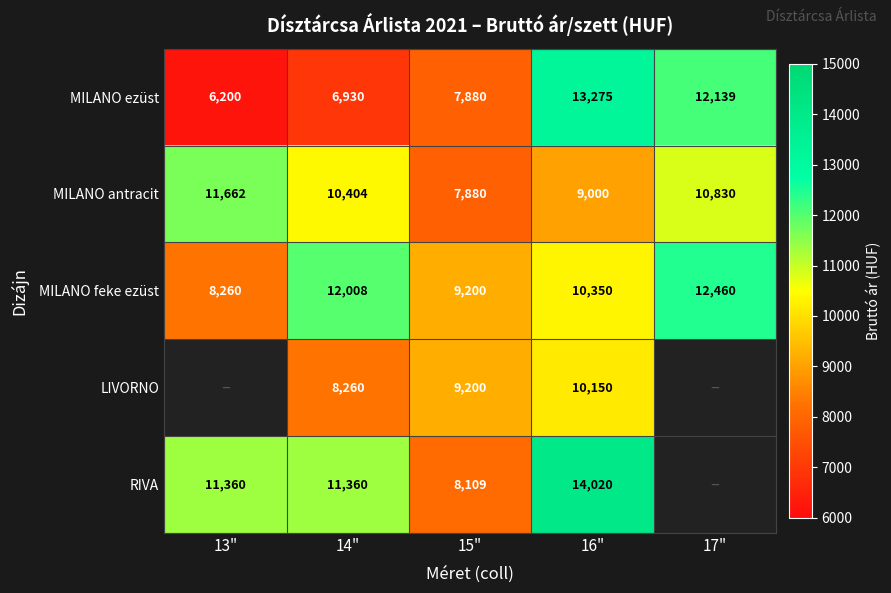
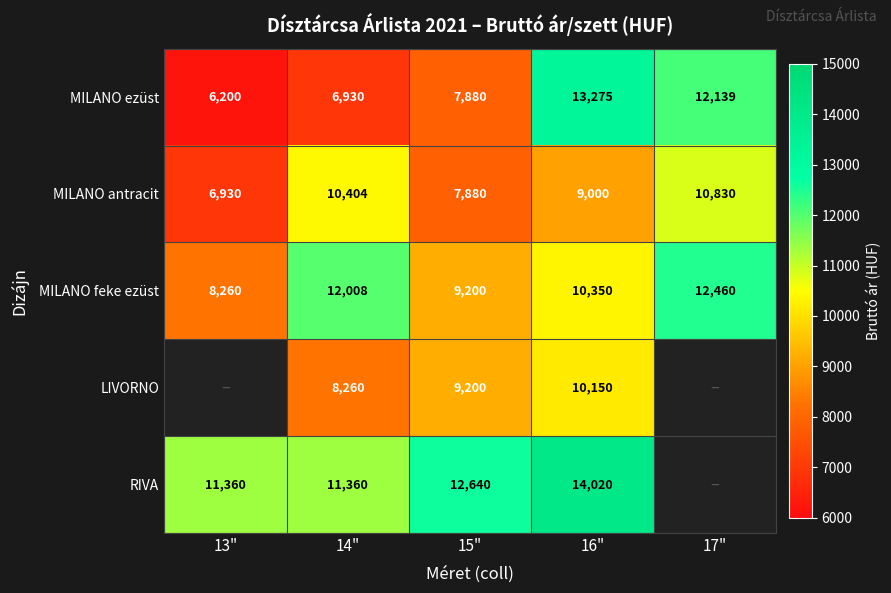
MILANO antracit, 13": 11,662 -> 6,930
RIVA, 15": 8,109 -> 12,640
